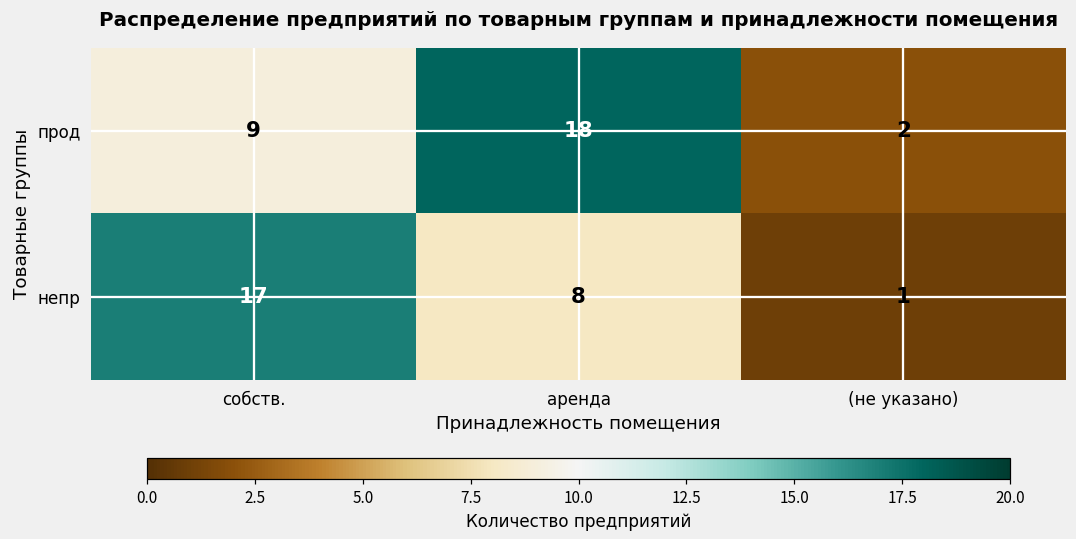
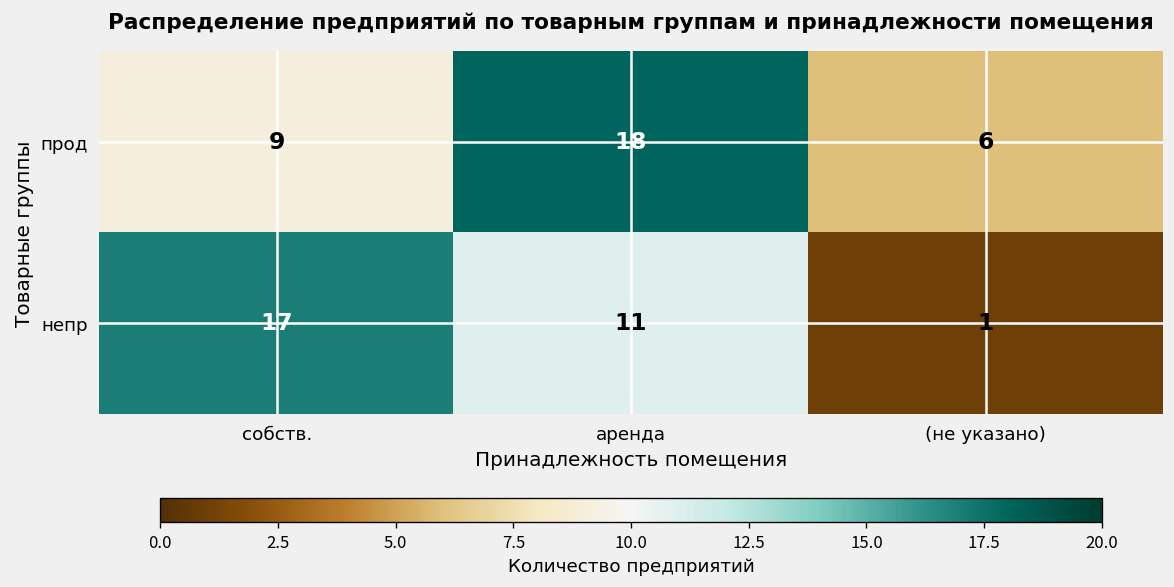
прод, (не указано): 2 -> 6
непр, аренда: 8 -> 11
